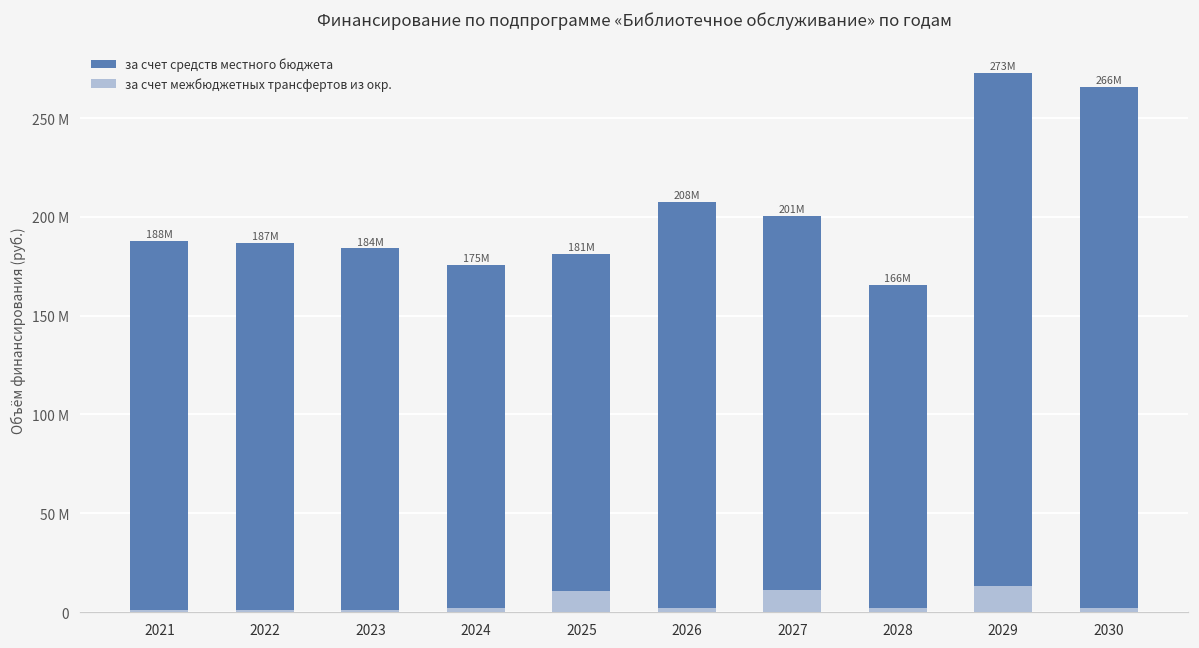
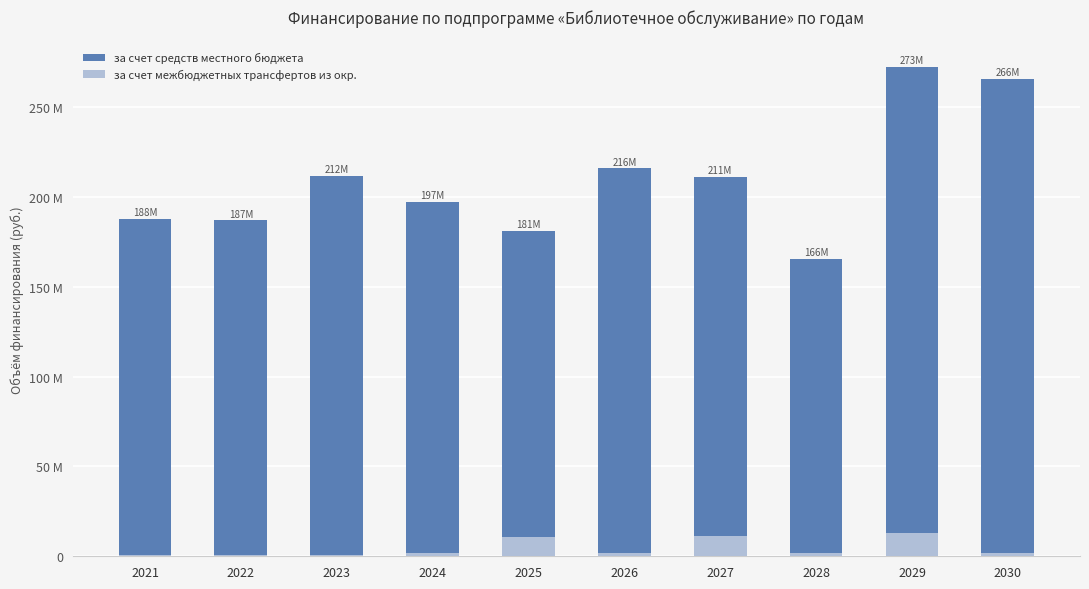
за счет средств местного бюджета, 2023: 184М -> 212М
за счет средств местного бюджета, 2024: 175М -> 197М
за счет средств местного бюджета, 2026: 208М -> 216М
за счет средств местного бюджета, 2027: 201М -> 211М
